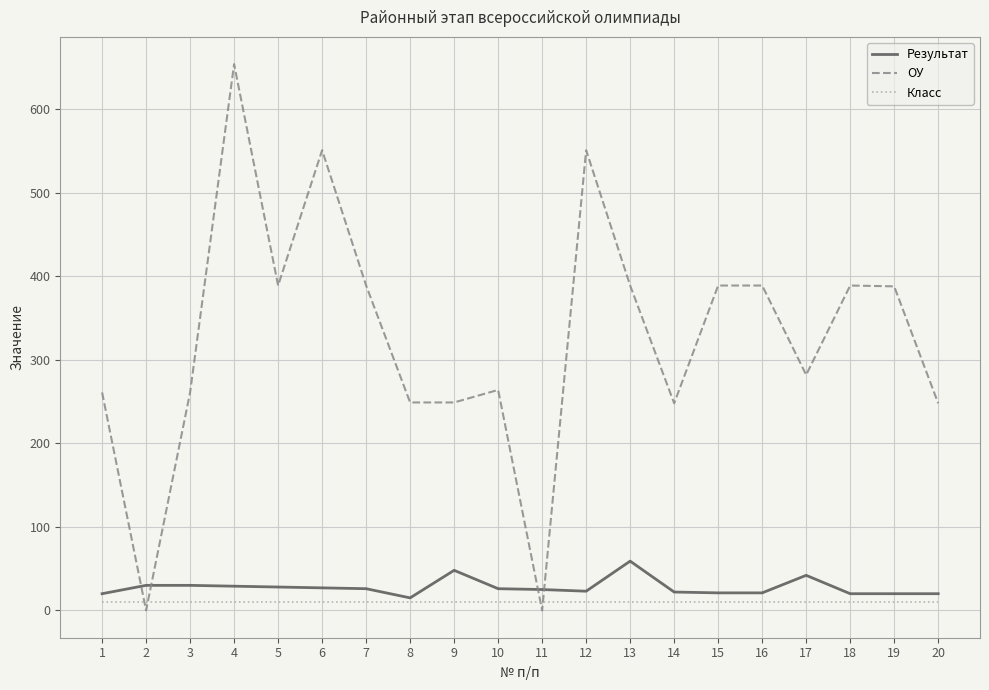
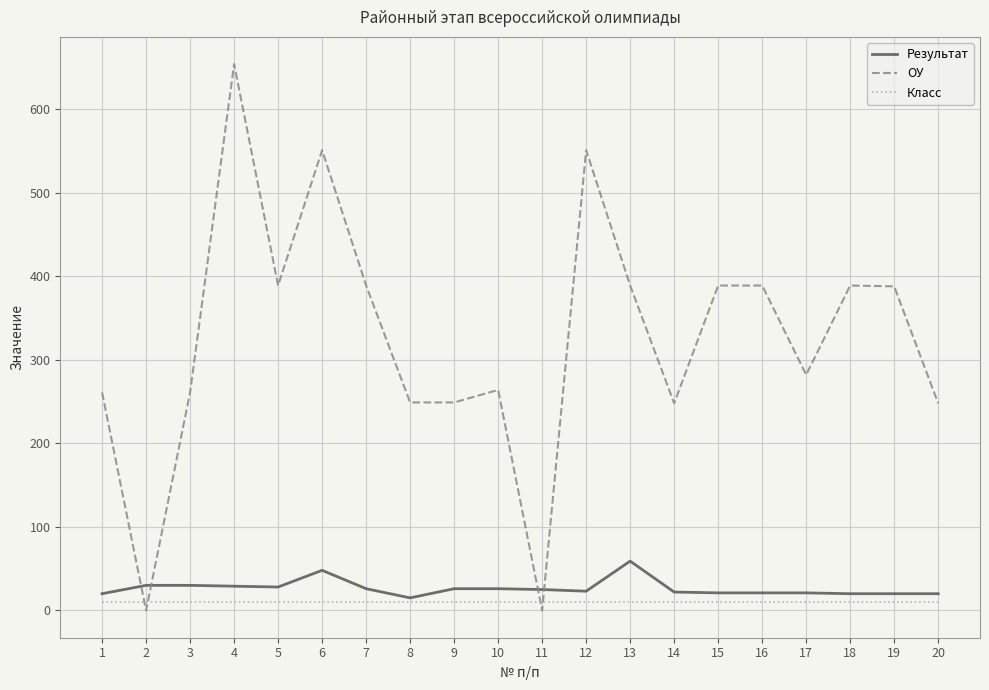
Результат, 6: 30 -> 50
Результат, 9: 50 -> 30
Результат, 17: 40 -> 20
